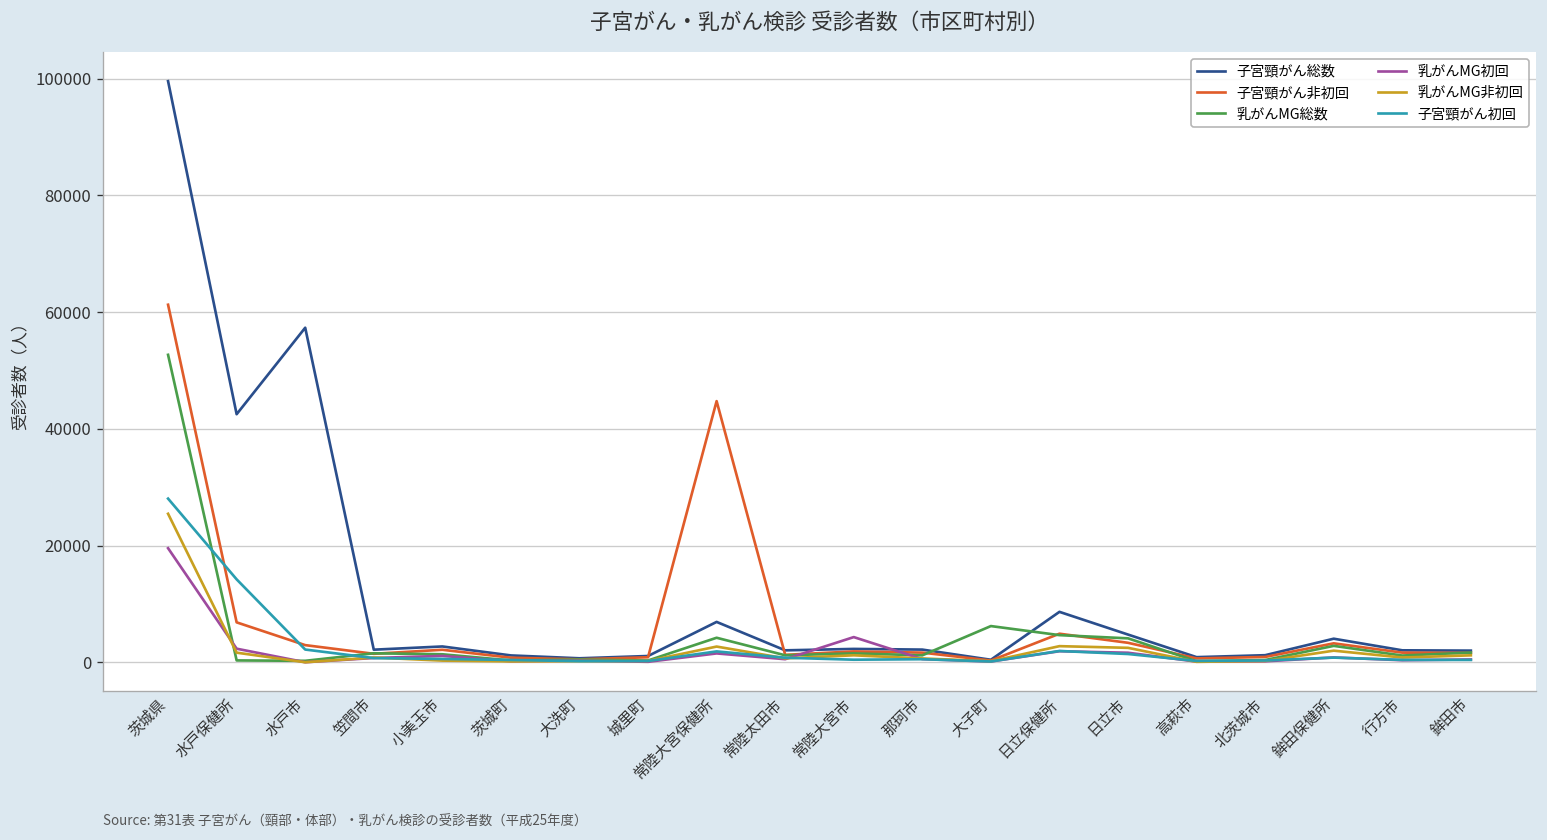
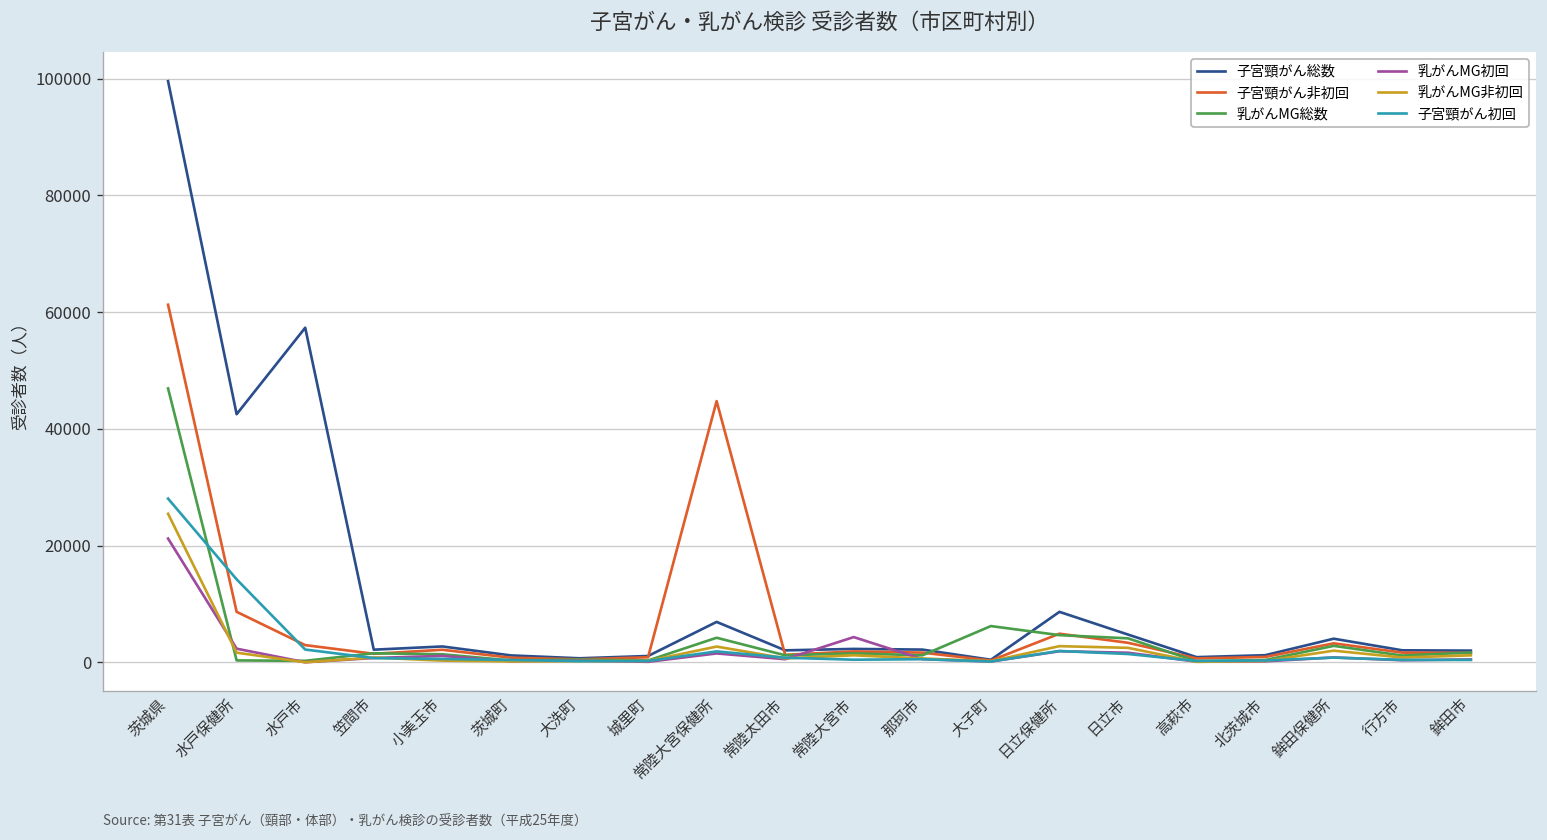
乳がんMG総数, 茨城県: 53000 -> 47000
乳がんMG初回, 茨城県: 20000 -> 21000
子宮頸がん非初回, 水戸保健所: 7000 -> 9000
